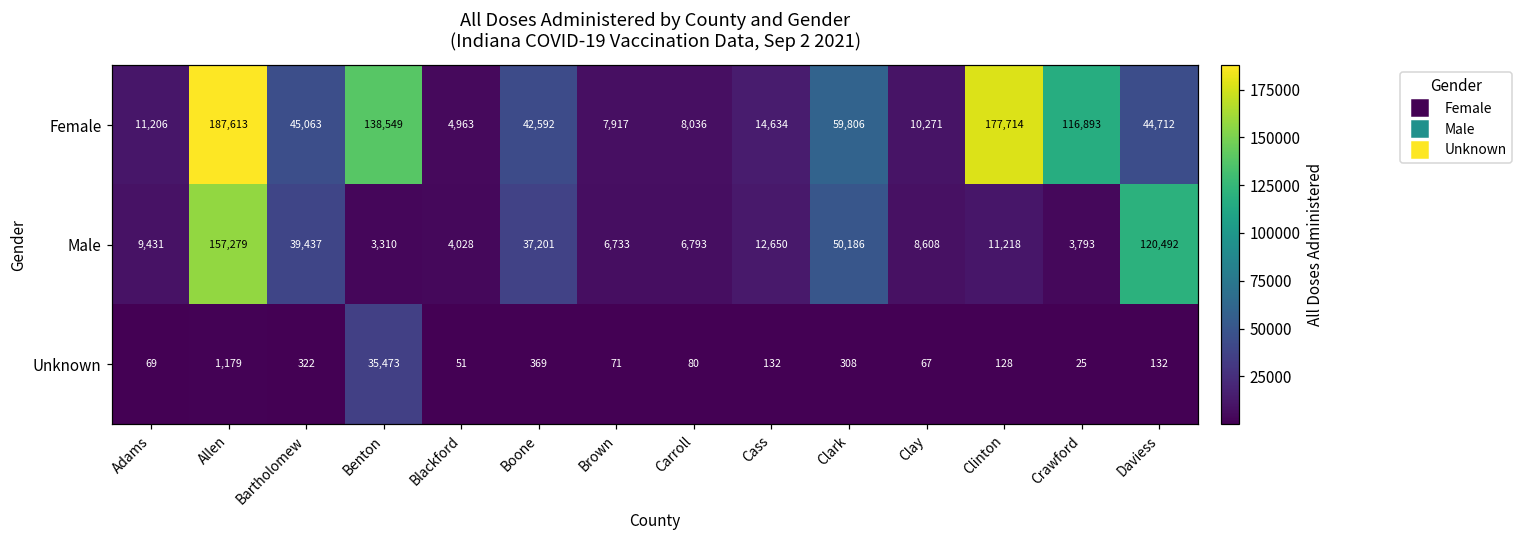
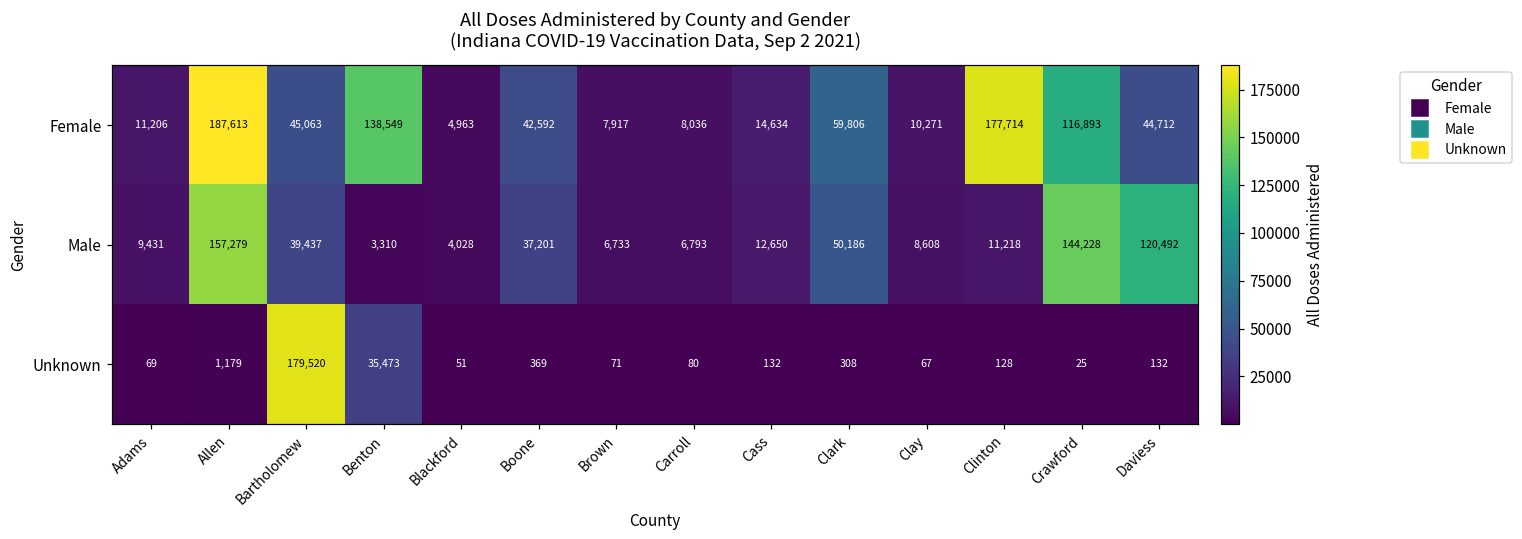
Male, Crawford: 3,793 -> 144,228
Unknown, Bartholomew: 322 -> 179,520
